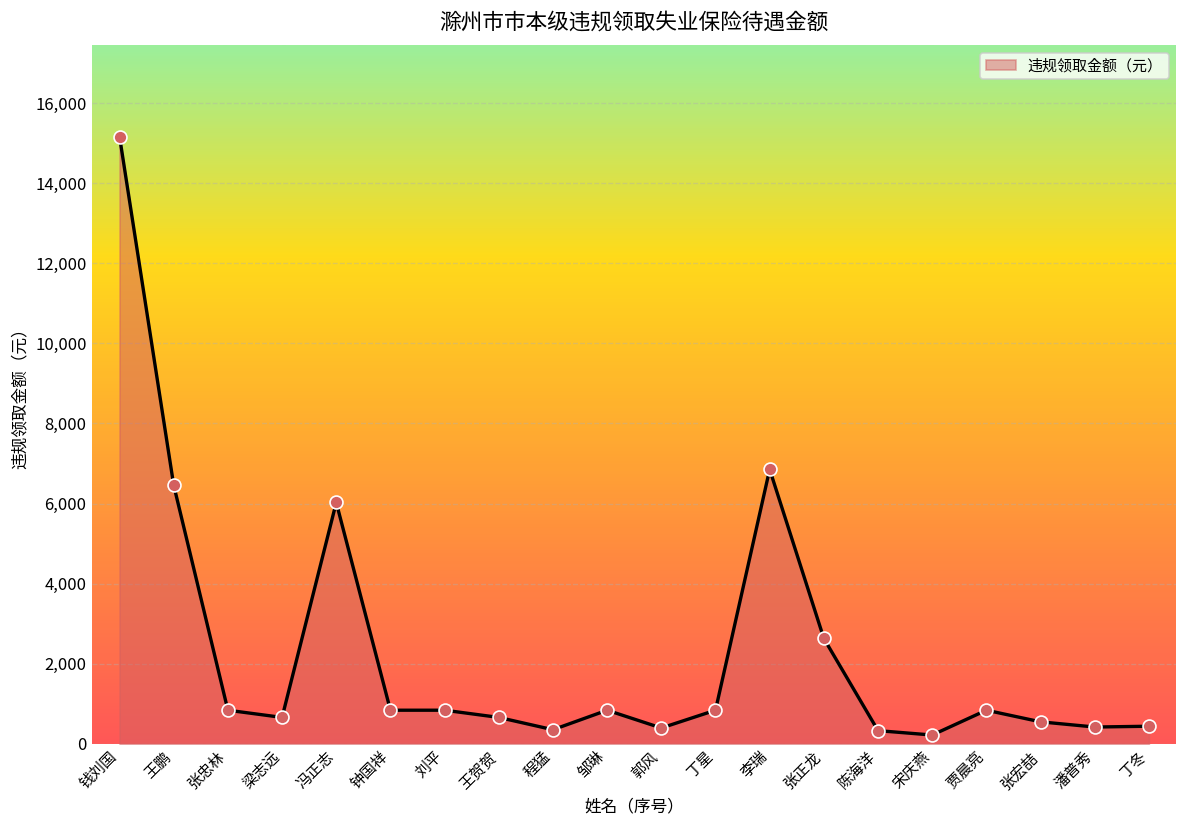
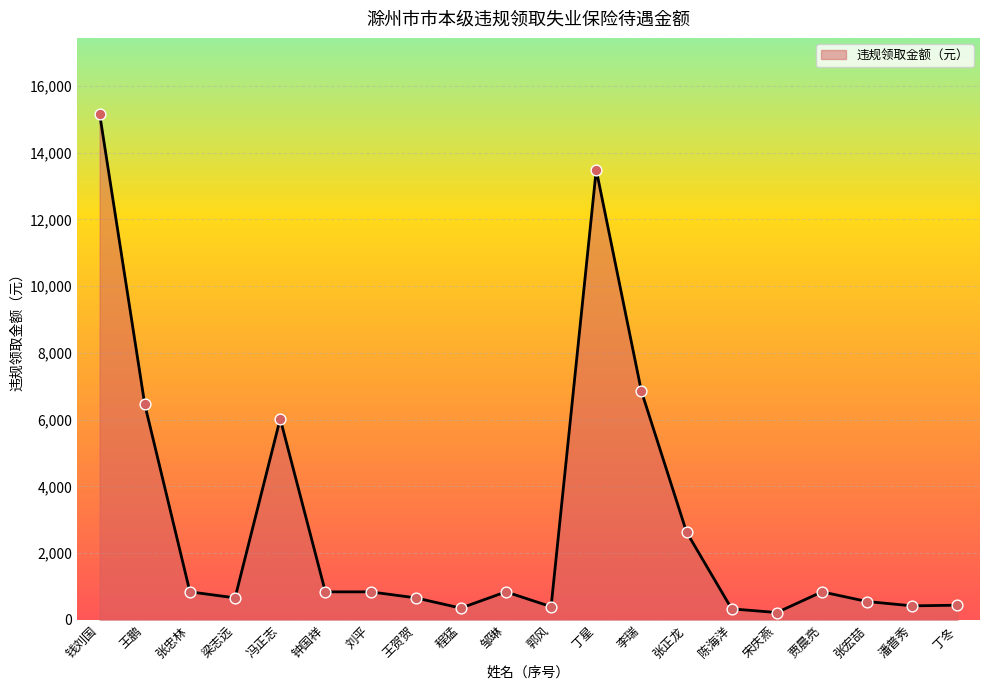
丁星: 800 -> 13,500
